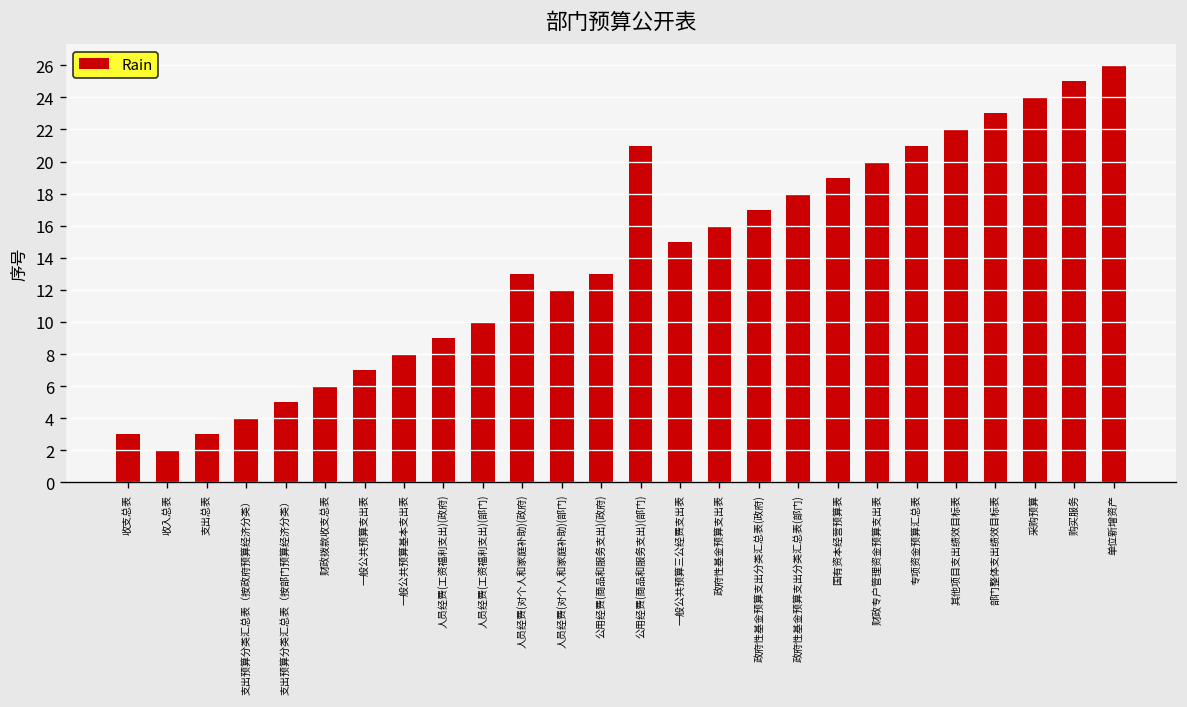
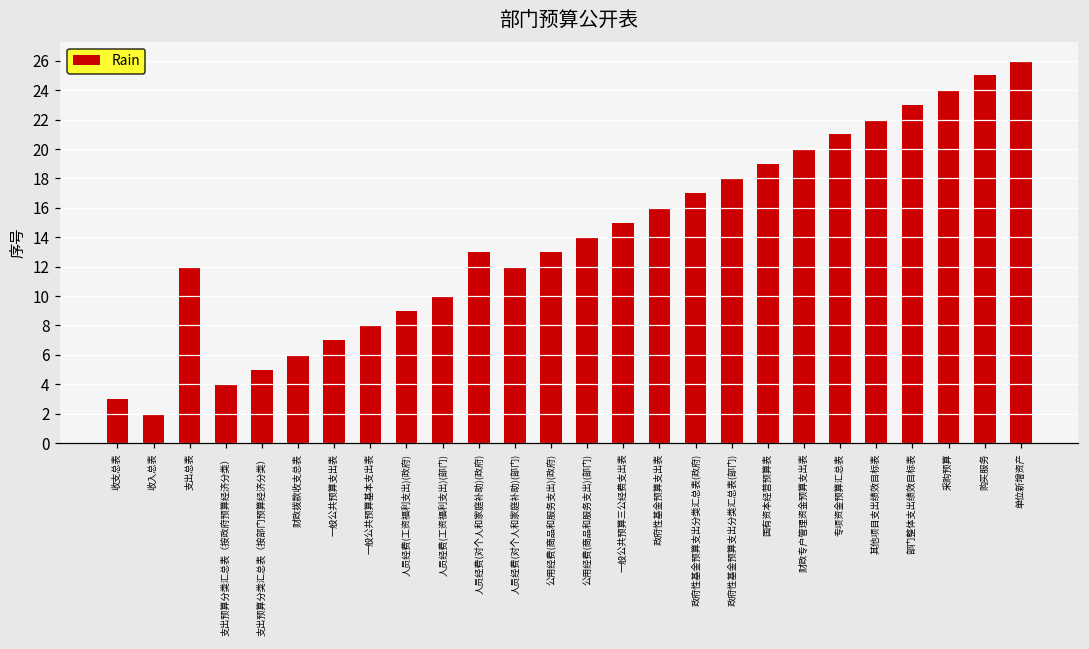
支出总表: 3 -> 12
公用经费(商品和服务支出)(部门): 21 -> 14
